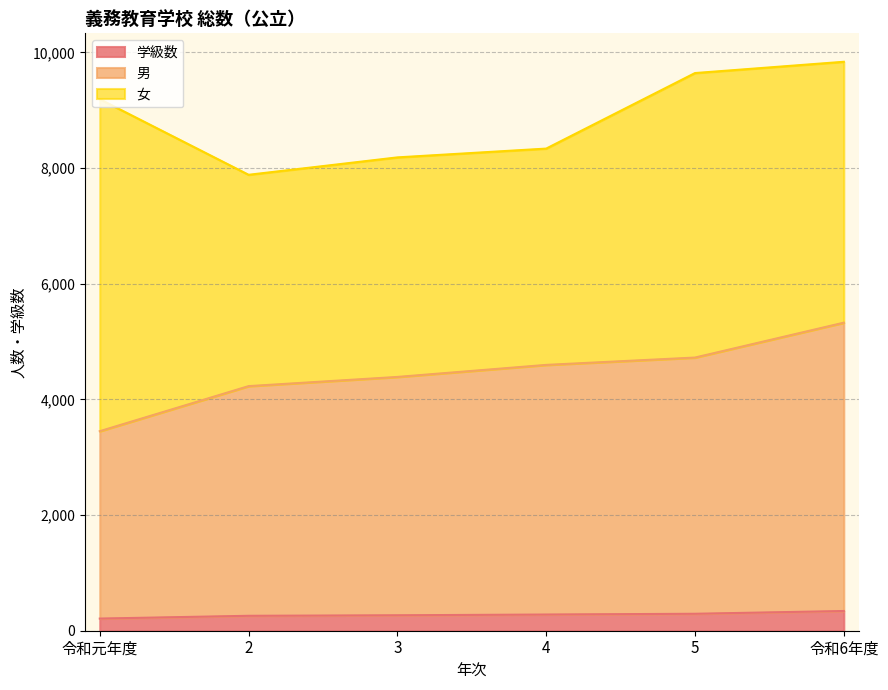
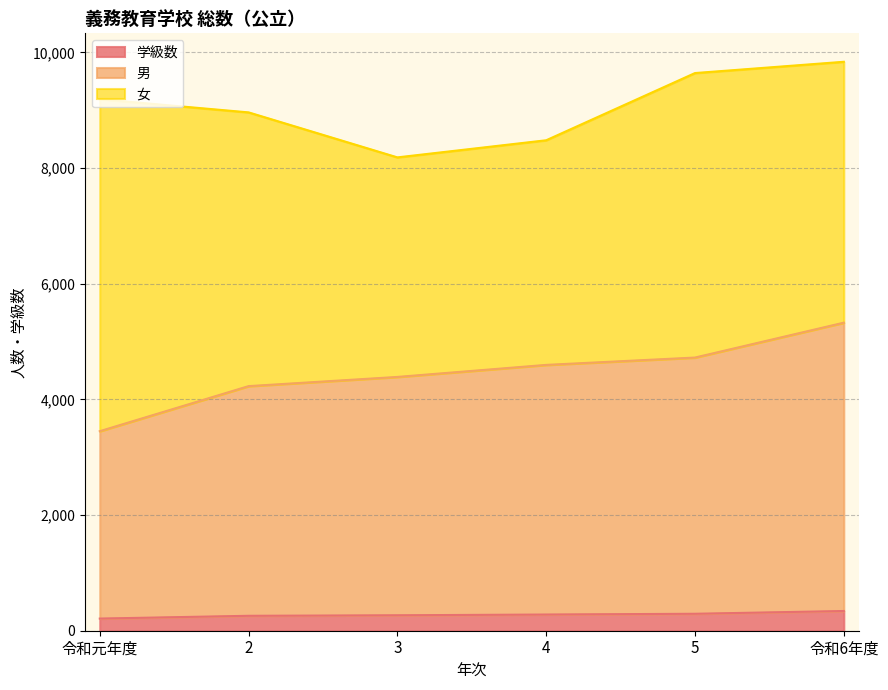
女, 2: 3,700 -> 4,700
女, 4: 3,700 -> 3,900
